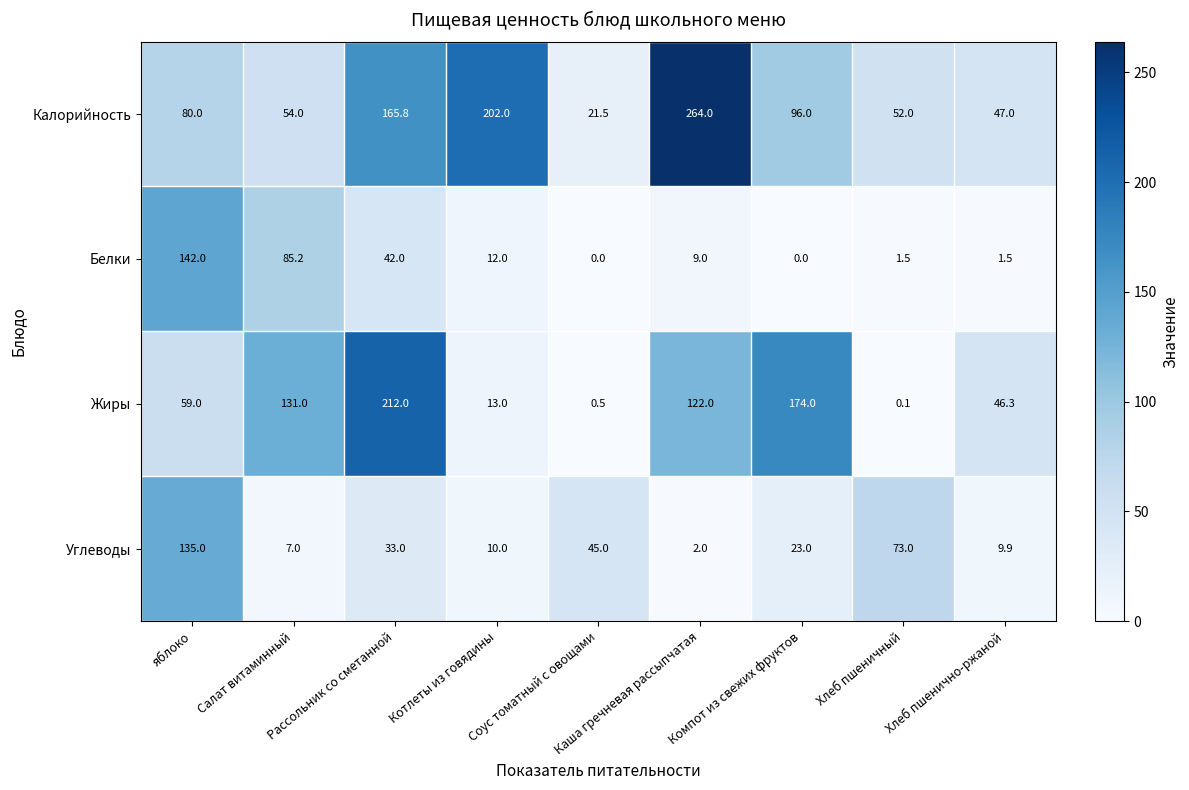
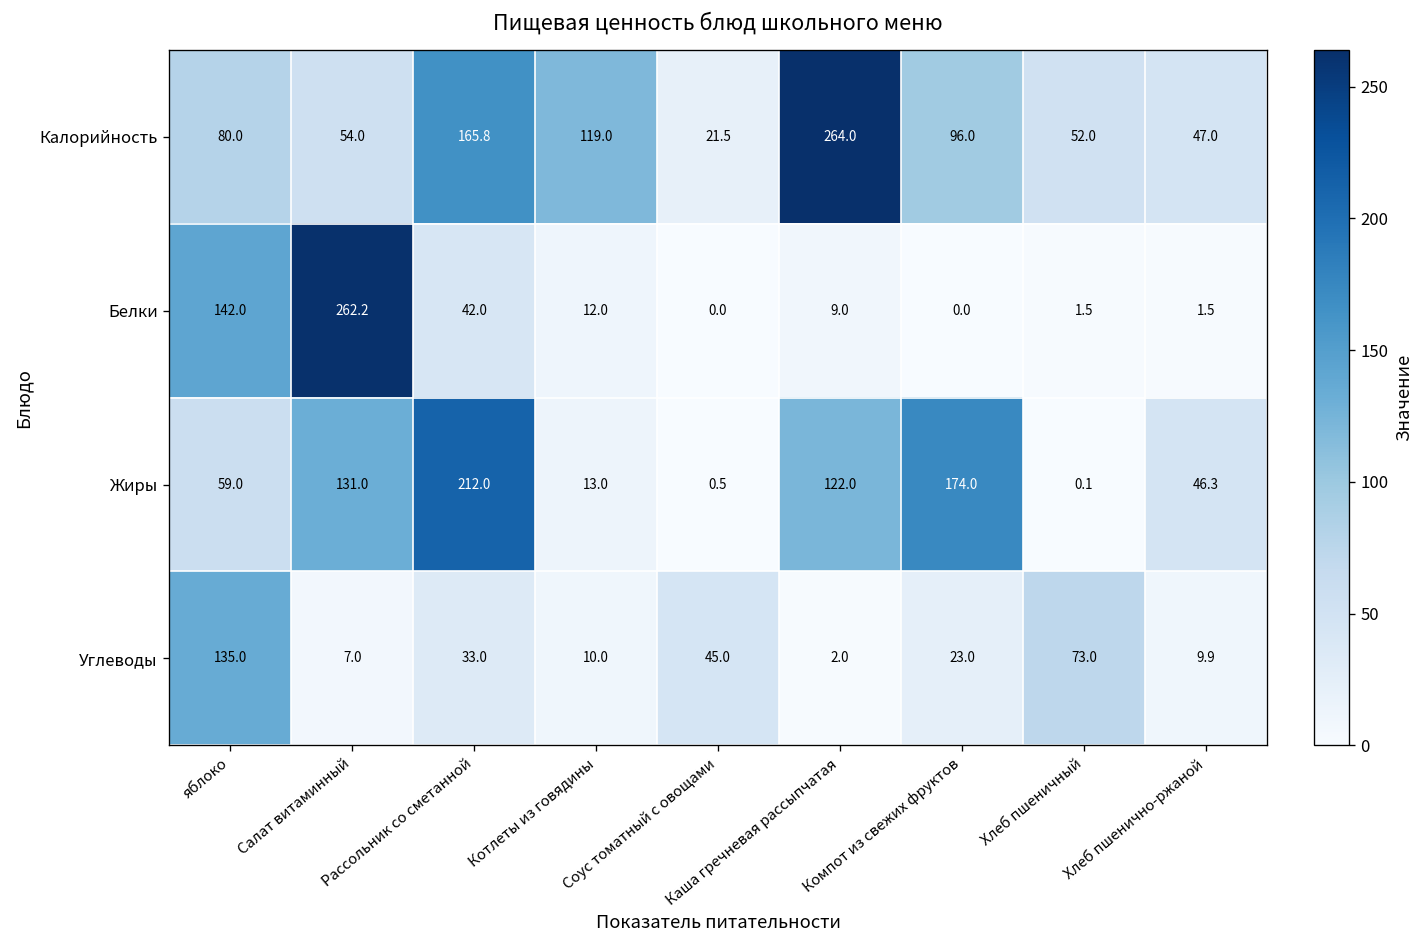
Калорийность, Котлеты из говядины: 202.0 -> 119.0
Белки, Салат витаминный: 85.2 -> 262.2
